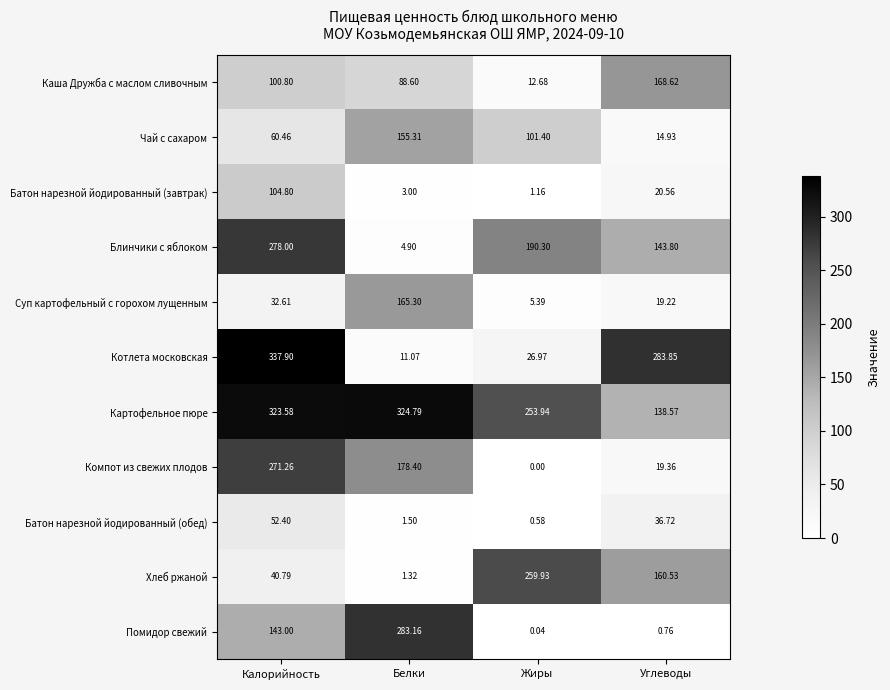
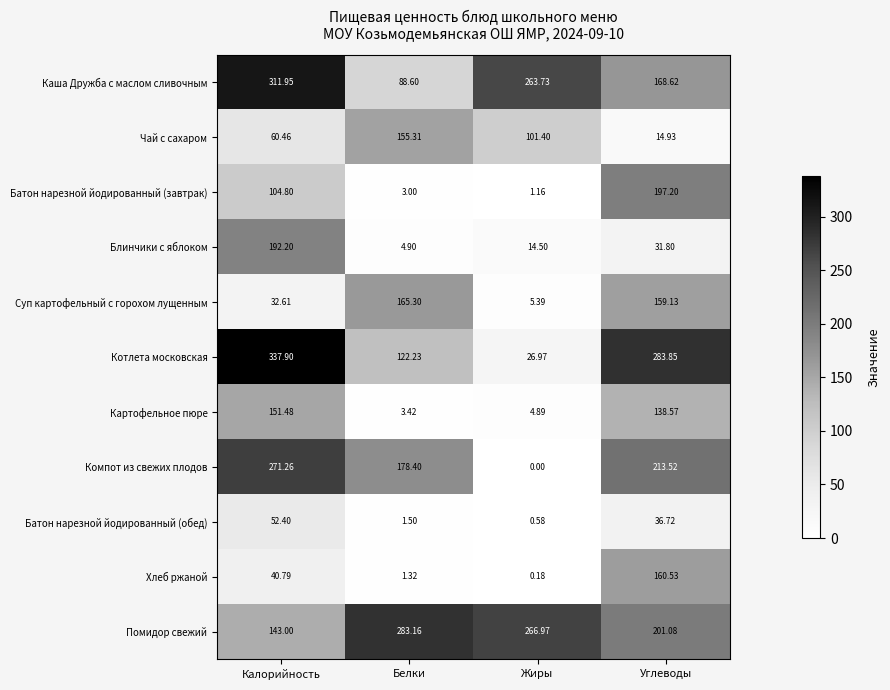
Каша Дружба с маслом сливочным, Калорийность: 100.80 -> 311.95
Каша Дружба с маслом сливочным, Жиры: 12.68 -> 263.73
Батон нарезной йодированный (завтрак), Углеводы: 20.56 -> 197.20
Блинчики с яблоком, Калорийность: 278.00 -> 192.20
Блинчики с яблоком, Жиры: 190.30 -> 14.50
Блинчики с яблоком, Углеводы: 143.80 -> 31.80
Суп картофельный с горохом лущенным, Углеводы: 19.22 -> 159.13
Котлета московская, Белки: 11.07 -> 122.23
Картофельное пюре, Калорийность: 323.58 -> 151.48
Картофельное пюре, Белки: 324.79 -> 3.42
Картофельное пюре, Жиры: 253.94 -> 4.89
Компот из свежих плодов, Углеводы: 19.36 -> 213.52
Хлеб ржаной, Жиры: 259.93 -> 0.18
Помидор свежий, Жиры: 0.04 -> 266.97
Помидор свежий, Углеводы: 0.76 -> 201.08
